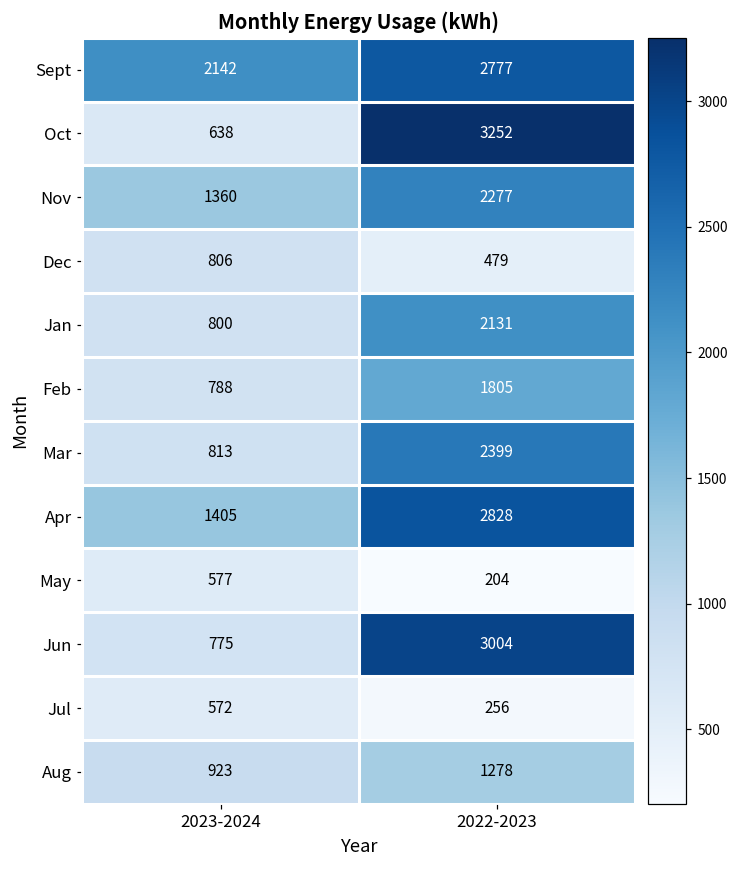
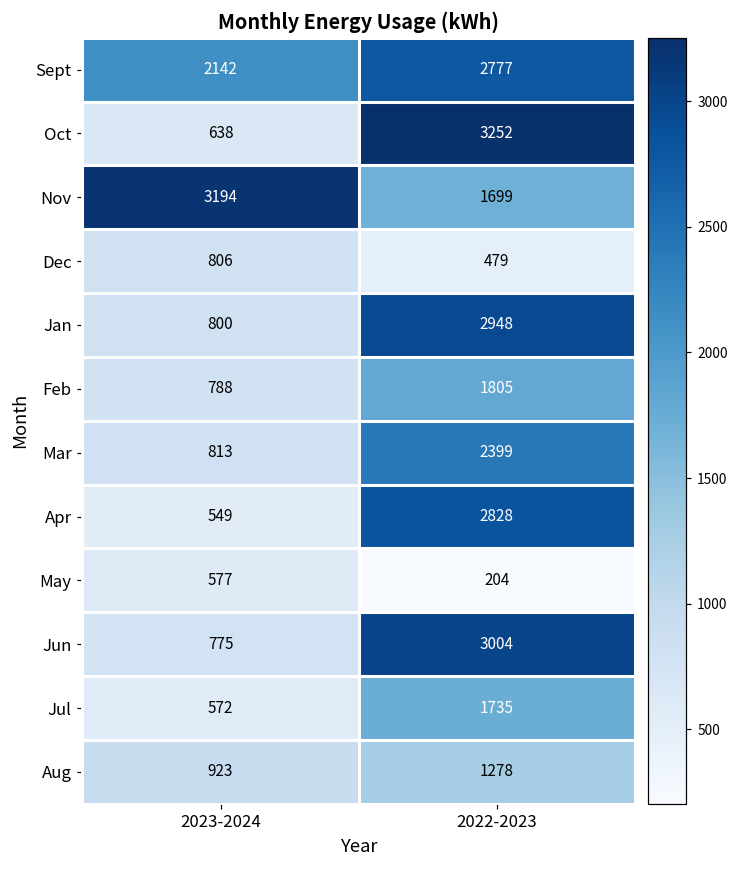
Nov, 2023-2024: 1360 -> 3194
Nov, 2022-2023: 2277 -> 1699
Jan, 2022-2023: 2131 -> 2948
Apr, 2023-2024: 1405 -> 549
Jul, 2022-2023: 256 -> 1735
